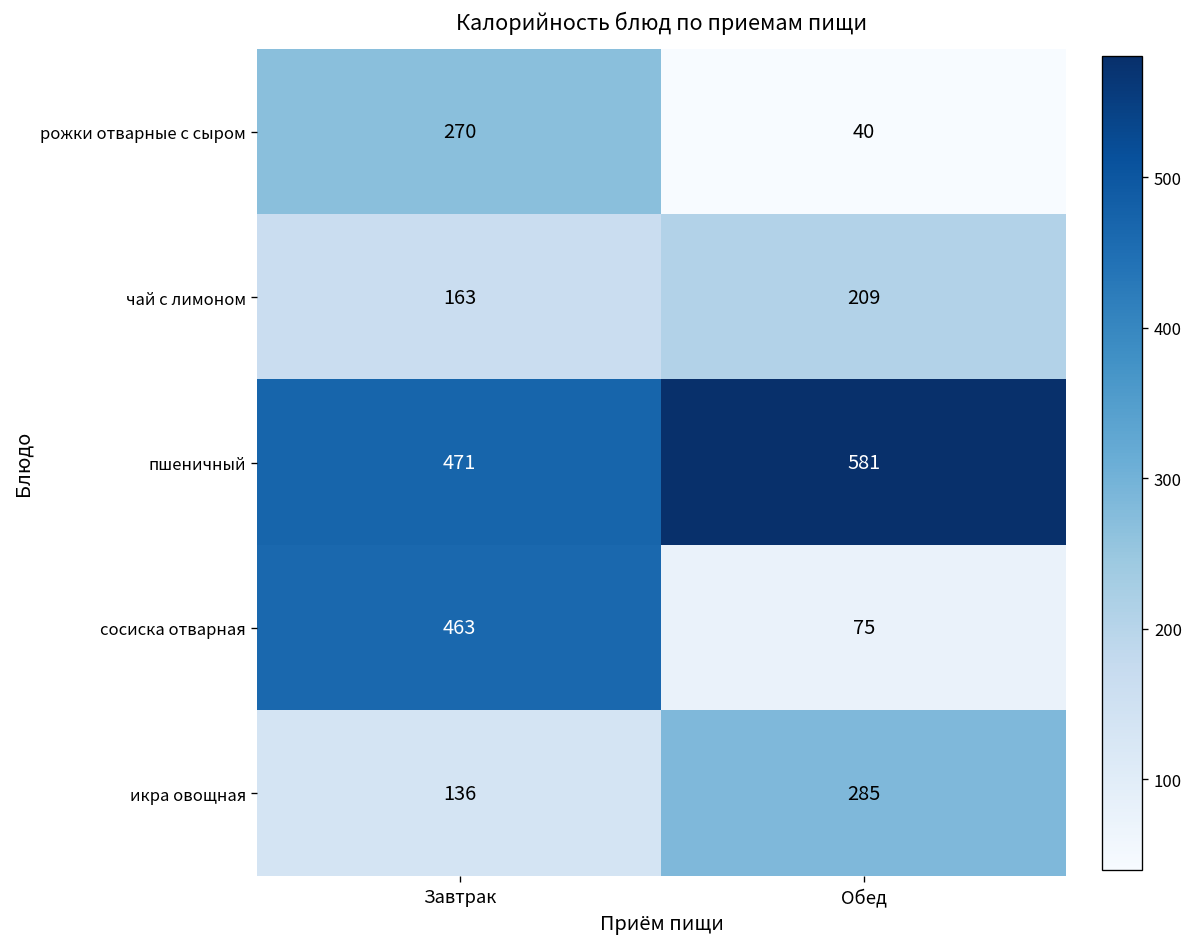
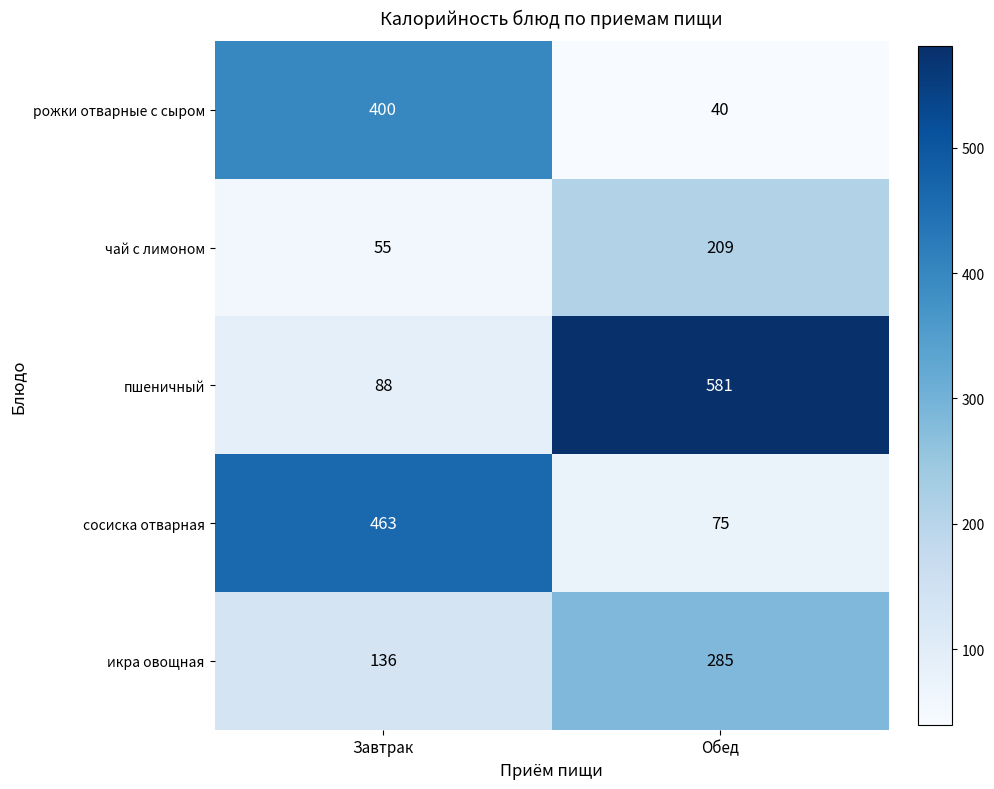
рожки отварные с сыром, Завтрак: 270 -> 400
чай с лимоном, Завтрак: 163 -> 55
пшеничный, Завтрак: 471 -> 88
